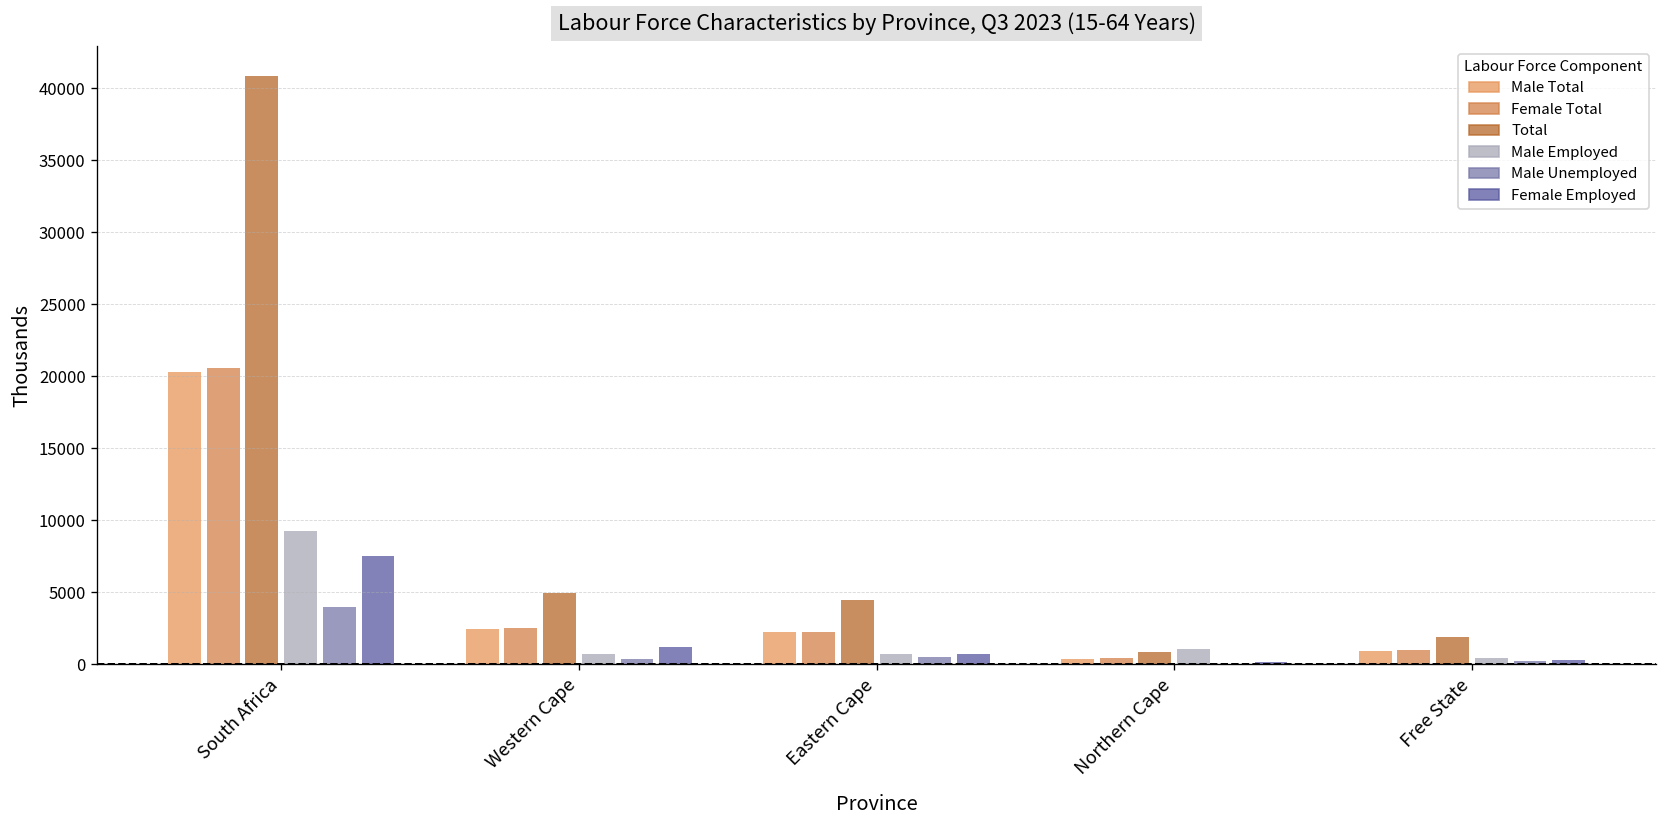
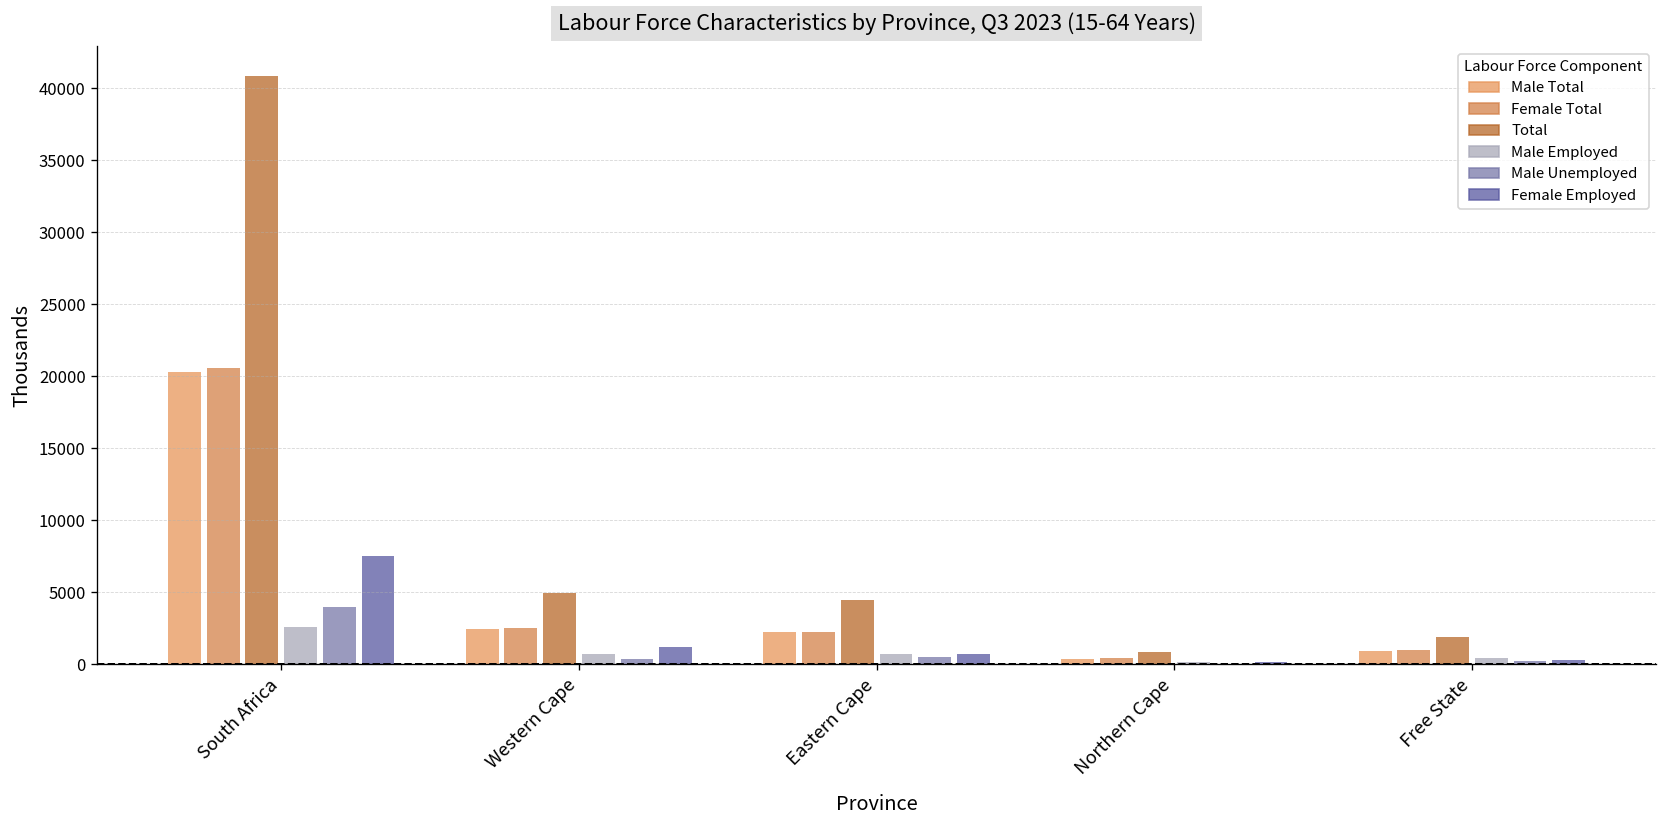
Male Employed, South Africa: 9200 -> 2600
Male Employed, Northern Cape: 1100 -> 200
